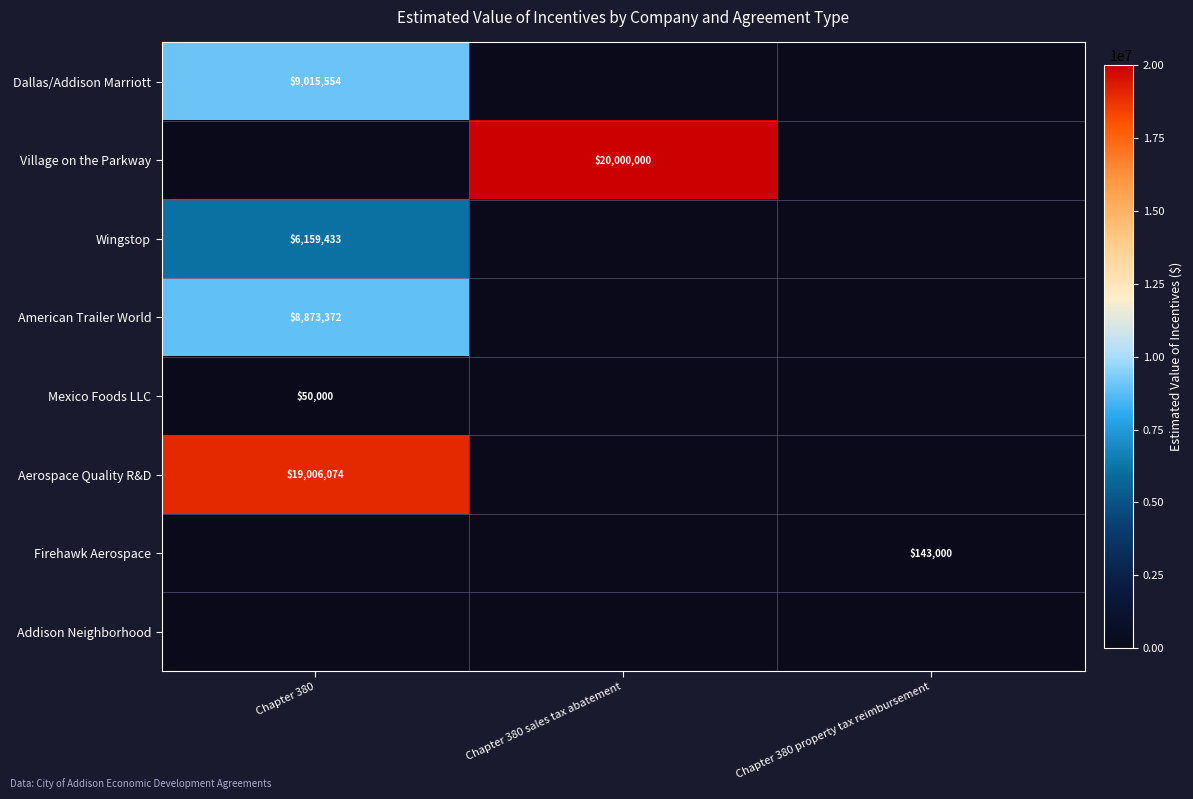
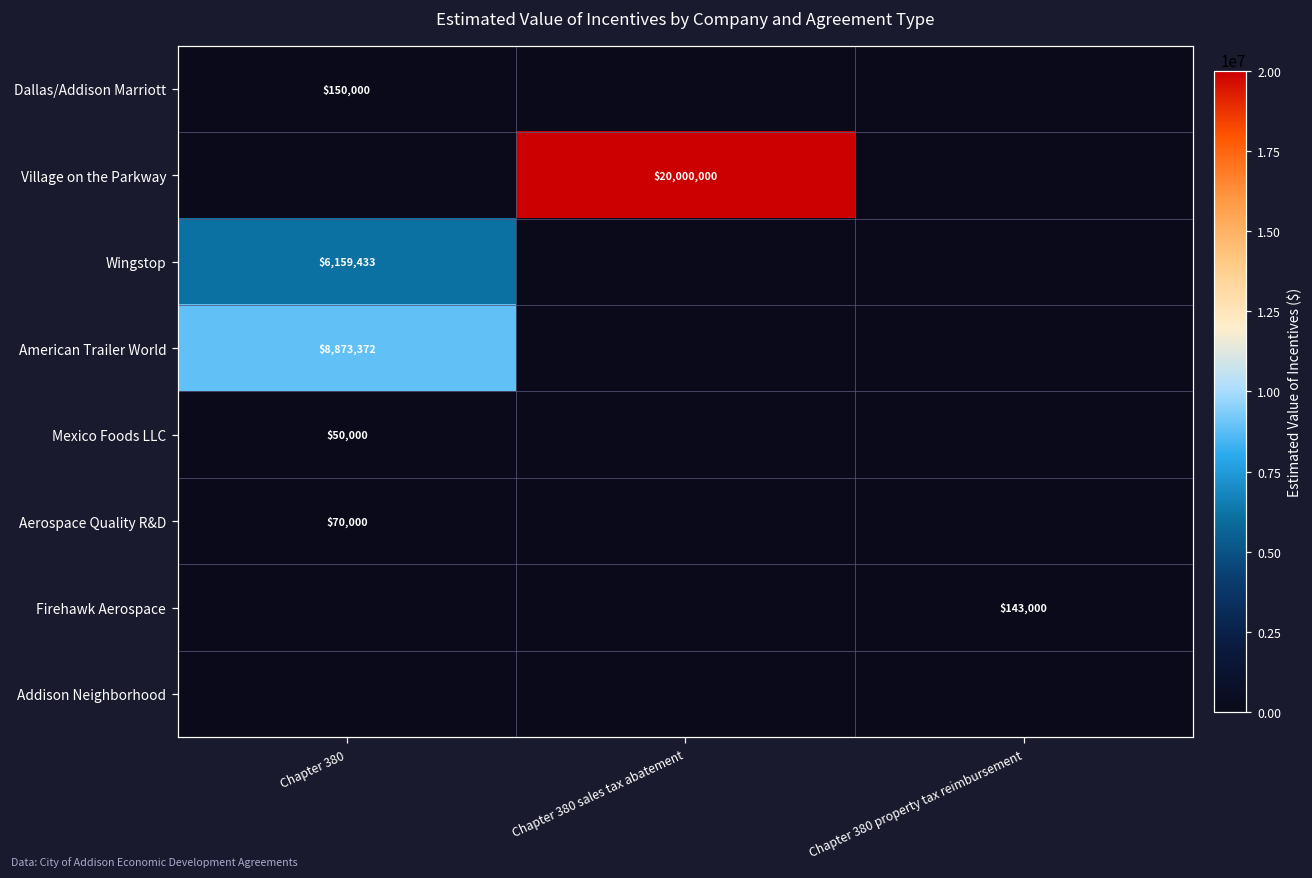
Dallas/Addison Marriott, Chapter 380: $9,015,554 -> $150,000
Aerospace Quality R&D, Chapter 380: $19,006,074 -> $70,000
